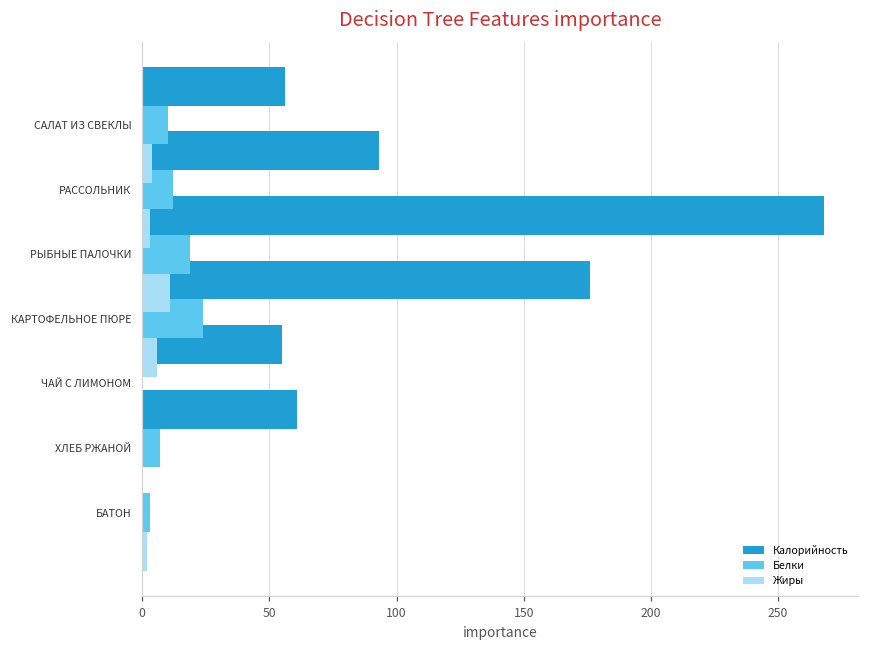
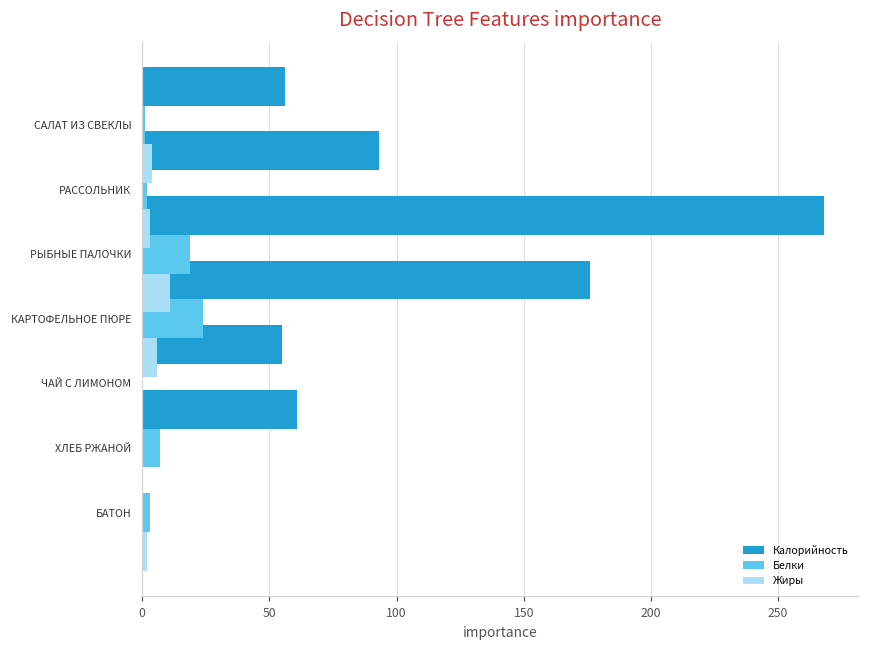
Белки, САЛАТ ИЗ СВЕКЛЫ: 10 -> 1
Белки, РАССОЛЬНИК: 12 -> 2
